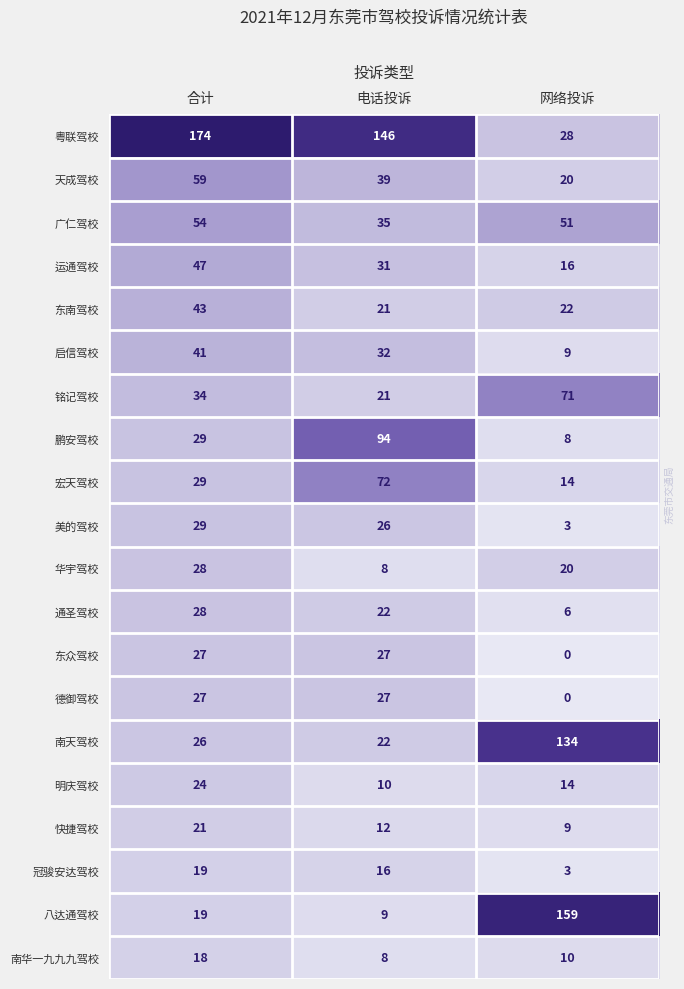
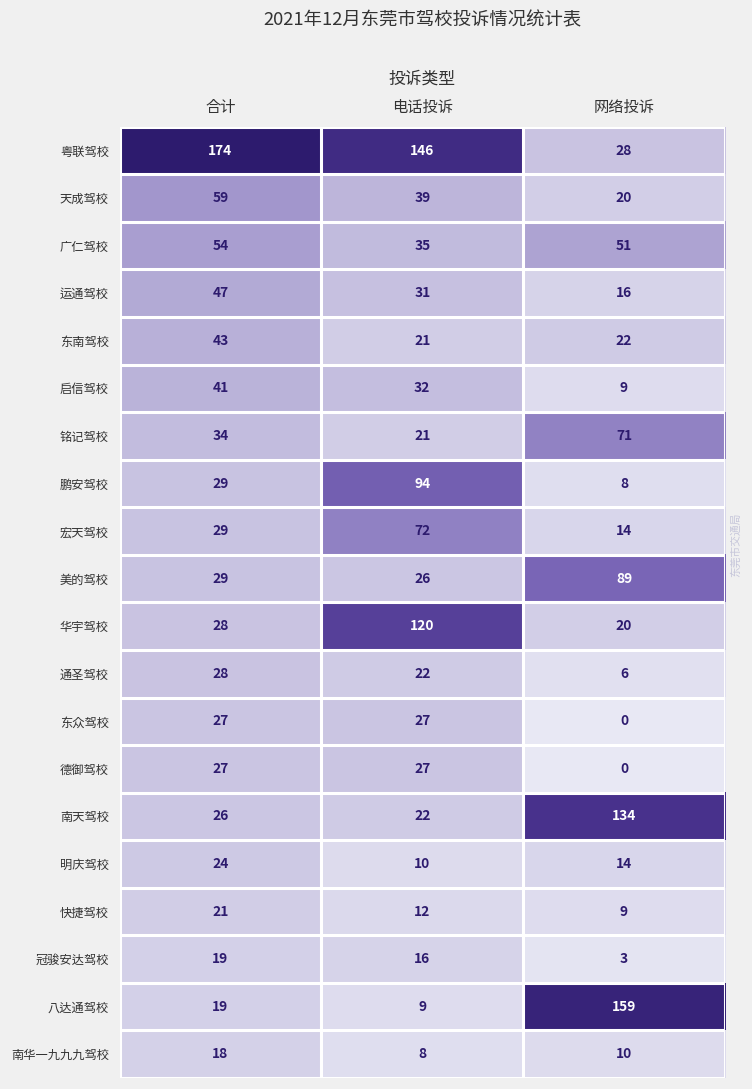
美的驾校, 网络投诉: 3 -> 89
华宇驾校, 电话投诉: 8 -> 120
